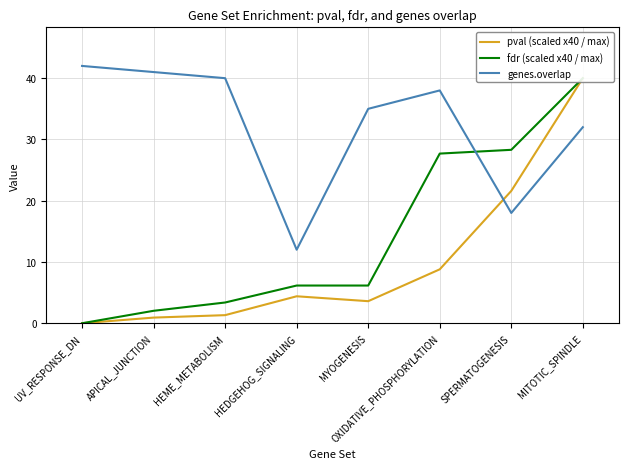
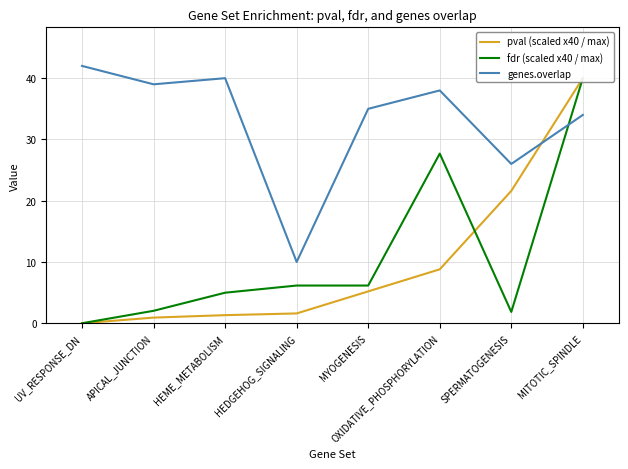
genes.overlap, APICAL_JUNCTION: 41 -> 39
fdr (scaled x40 / max), HEME_METABOLISM: 3 -> 5
pval (scaled x40 / max), HEDGEHOG_SIGNALING: 4 -> 2
genes.overlap, HEDGEHOG_SIGNALING: 12 -> 10
pval (scaled x40 / max), MYOGENESIS: 4 -> 5
fdr (scaled x40 / max), SPERMATOGENESIS: 28 -> 2
genes.overlap, SPERMATOGENESIS: 18 -> 26
genes.overlap, MITOTIC_SPINDLE: 32 -> 34
